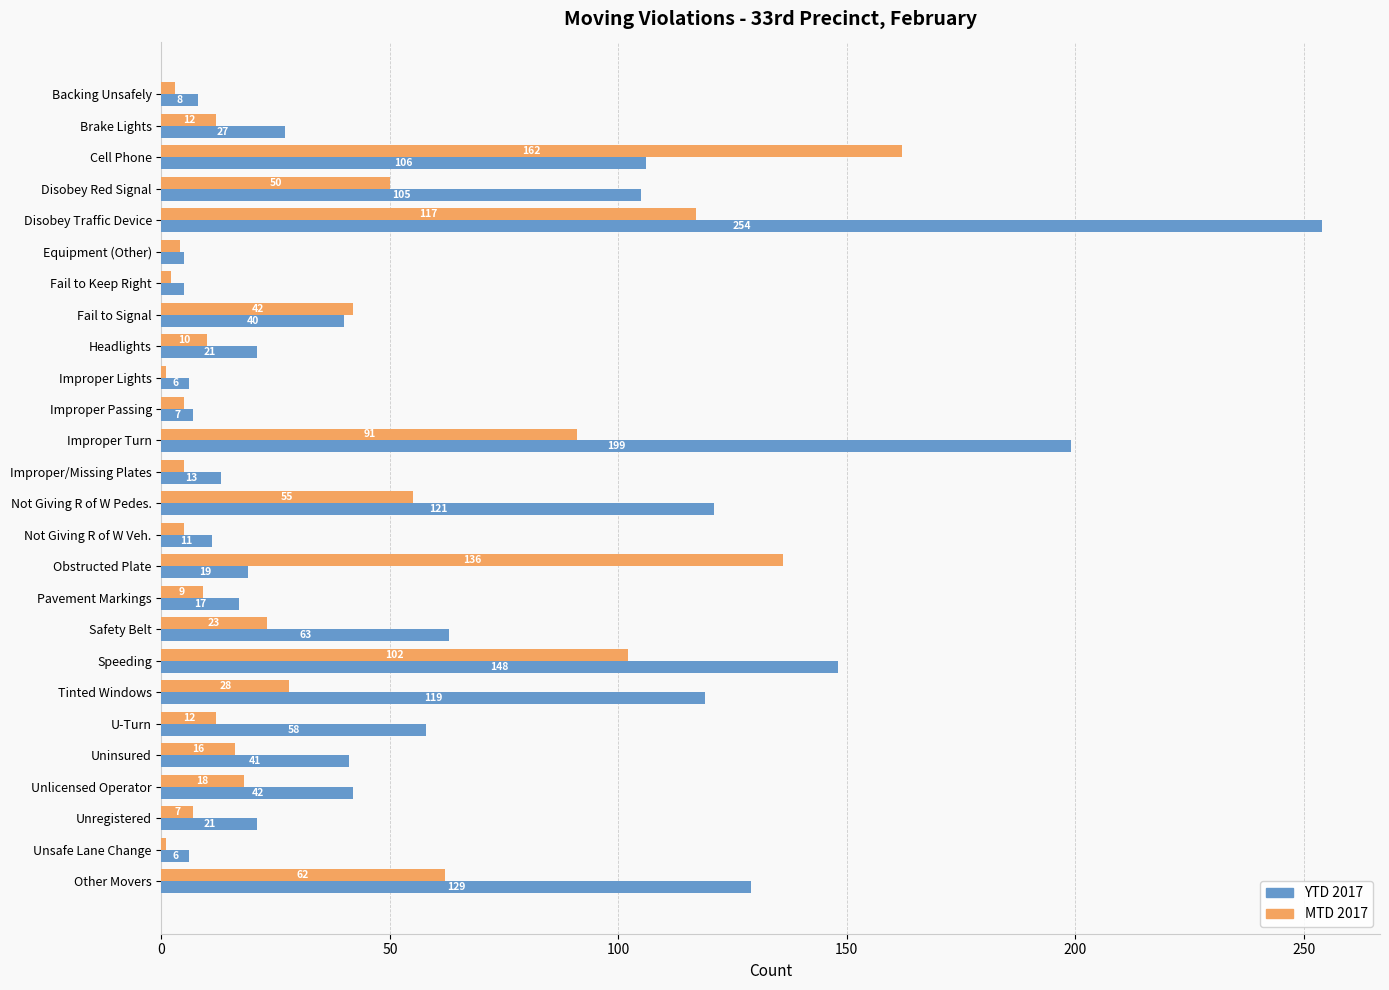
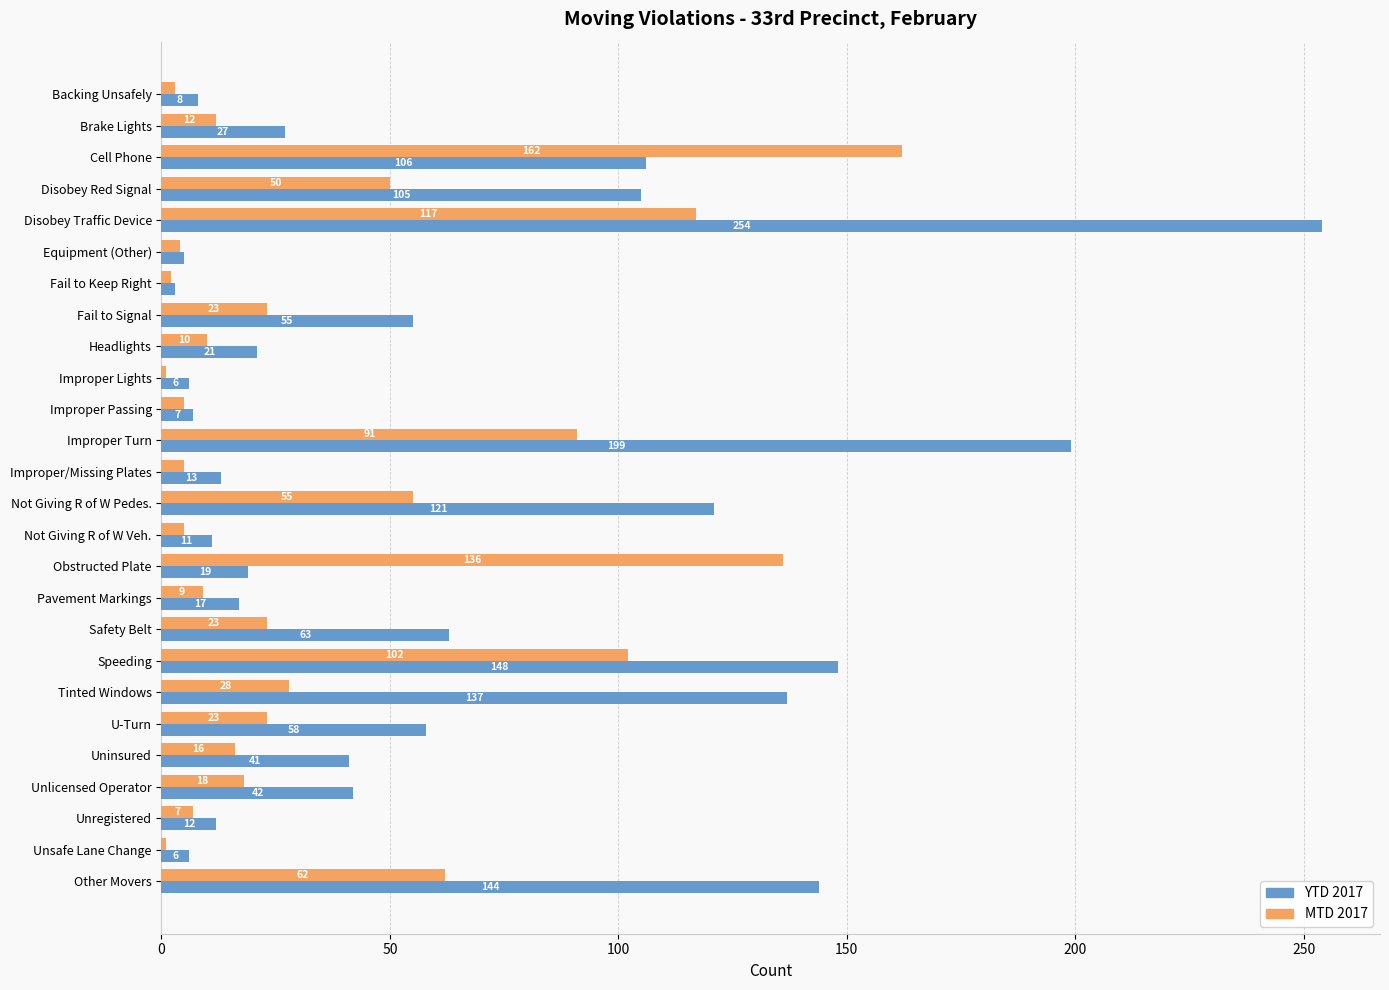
YTD 2017, Fail to Keep Right: 5 -> 3
MTD 2017, Fail to Signal: 42 -> 23
YTD 2017, Fail to Signal: 40 -> 55
YTD 2017, Tinted Windows: 119 -> 137
MTD 2017, U-Turn: 12 -> 23
YTD 2017, Unregistered: 21 -> 12
YTD 2017, Other Movers: 129 -> 144
